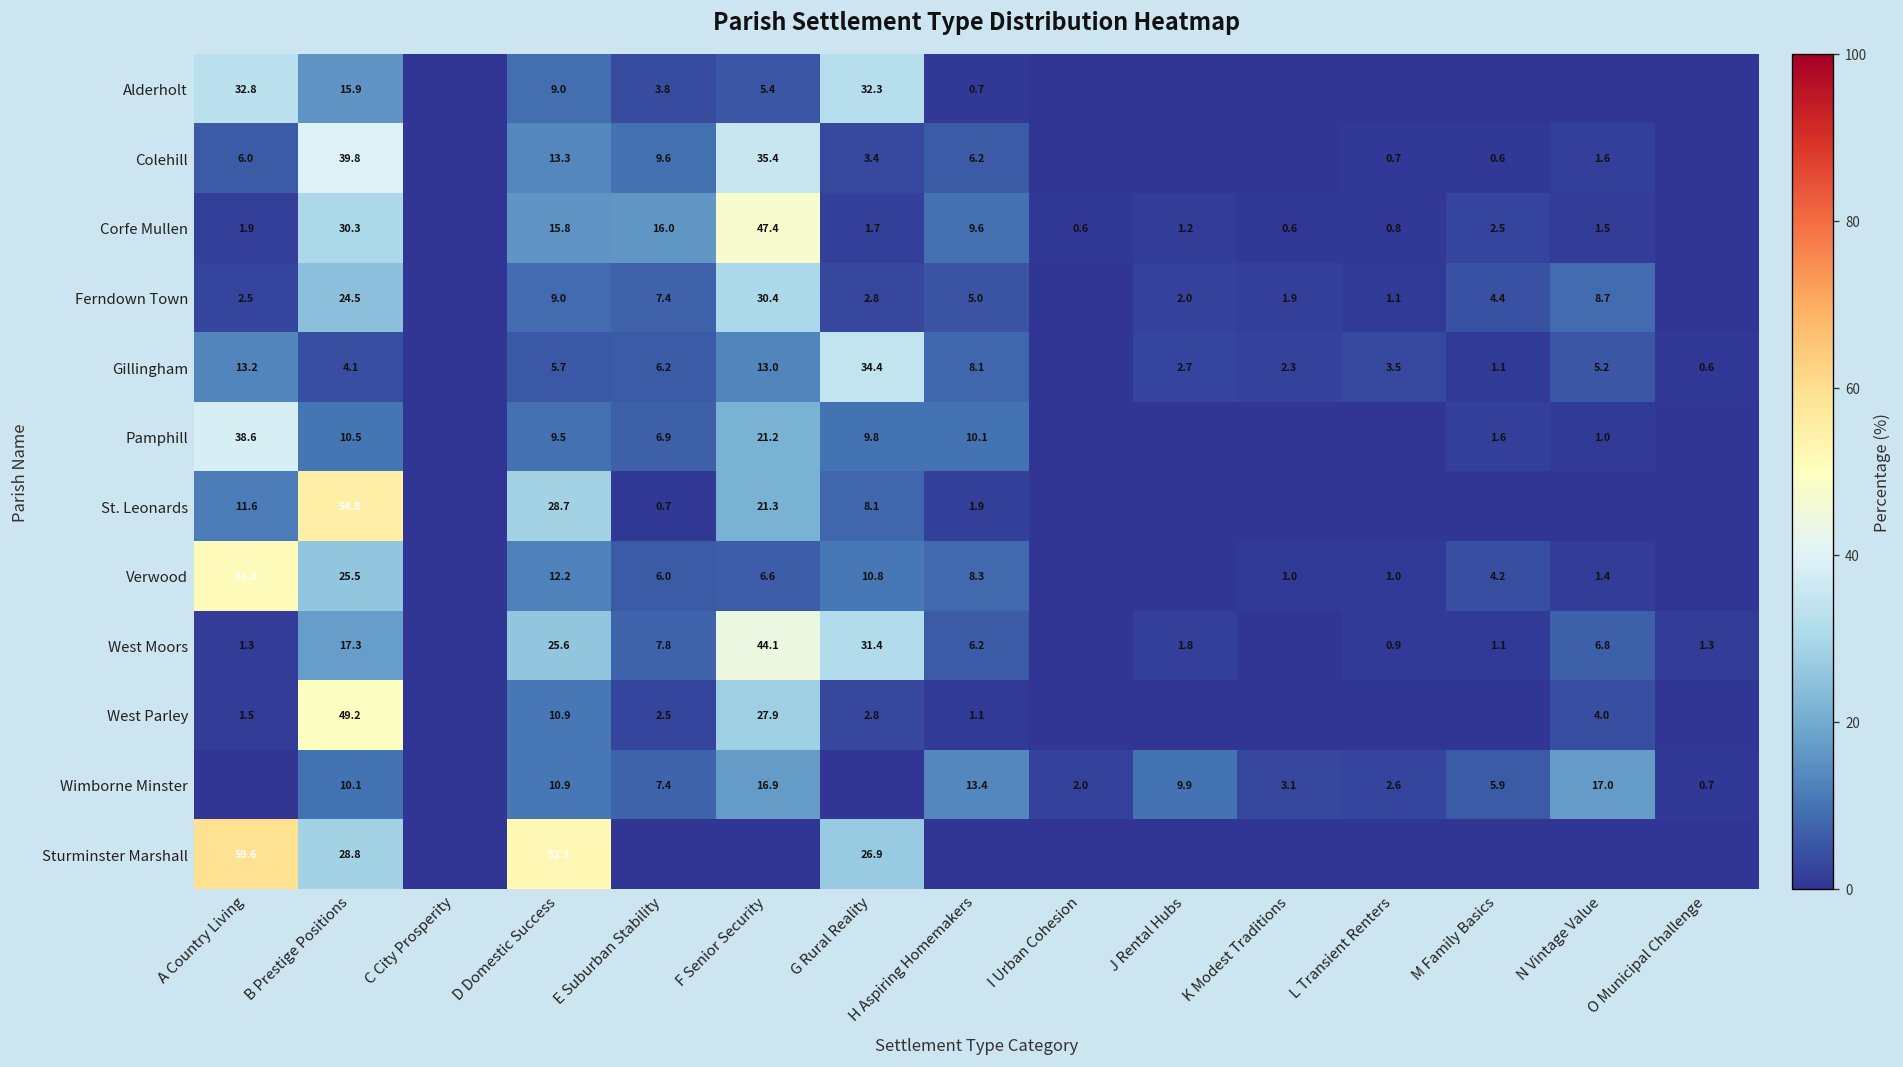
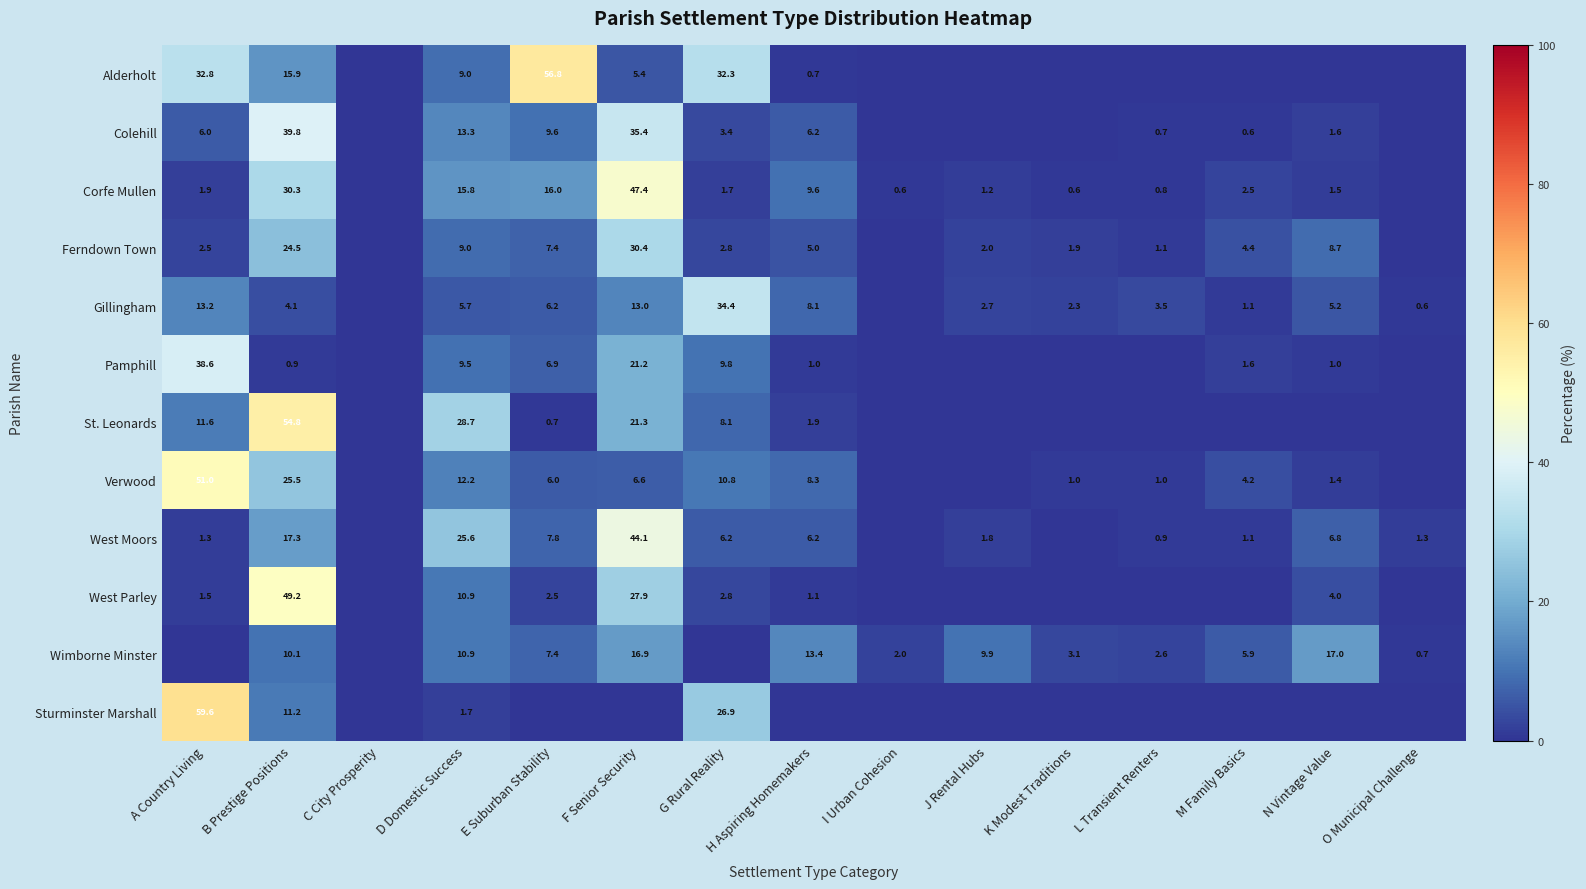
Alderholt, E Suburban Stability: 3.8 -> 56.8
Pamphill, B Prestige Positions: 10.5 -> 0.9
Pamphill, H Aspiring Homemakers: 10.1 -> 1.0
West Moors, G Rural Reality: 31.4 -> 6.2
Sturminster Marshall, B Prestige Positions: 28.8 -> 11.2
Sturminster Marshall, D Domestic Success: 52.1 -> 1.7
